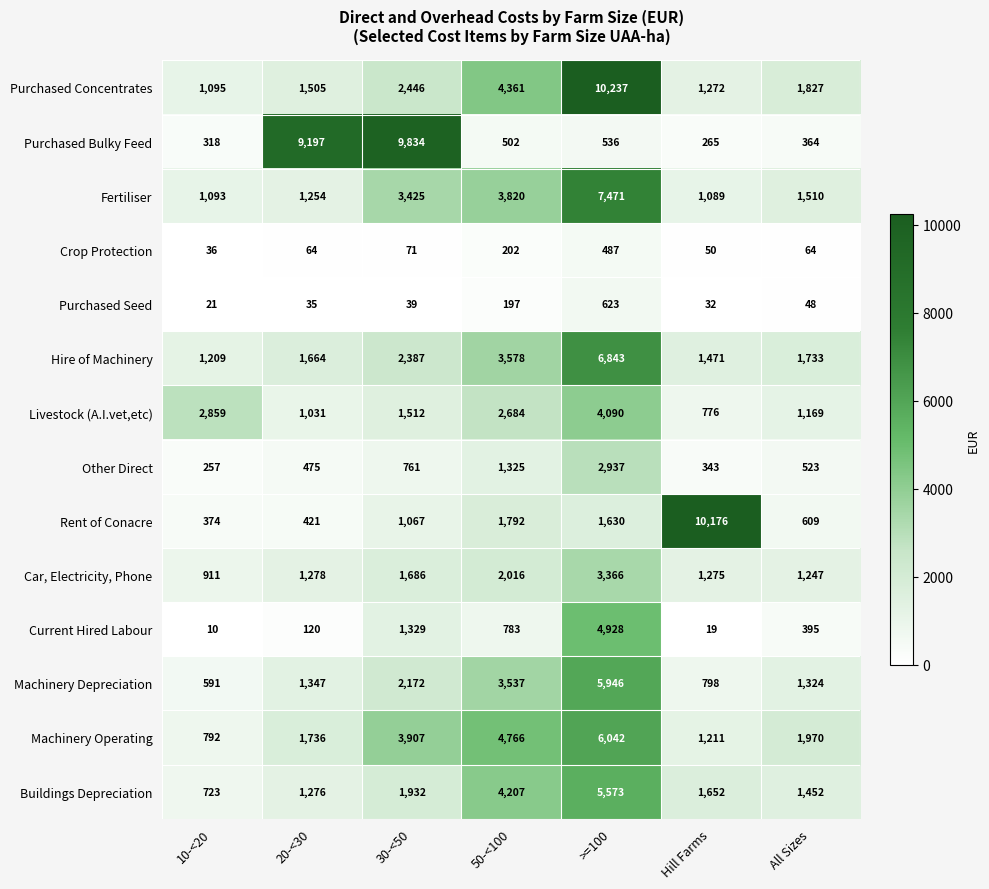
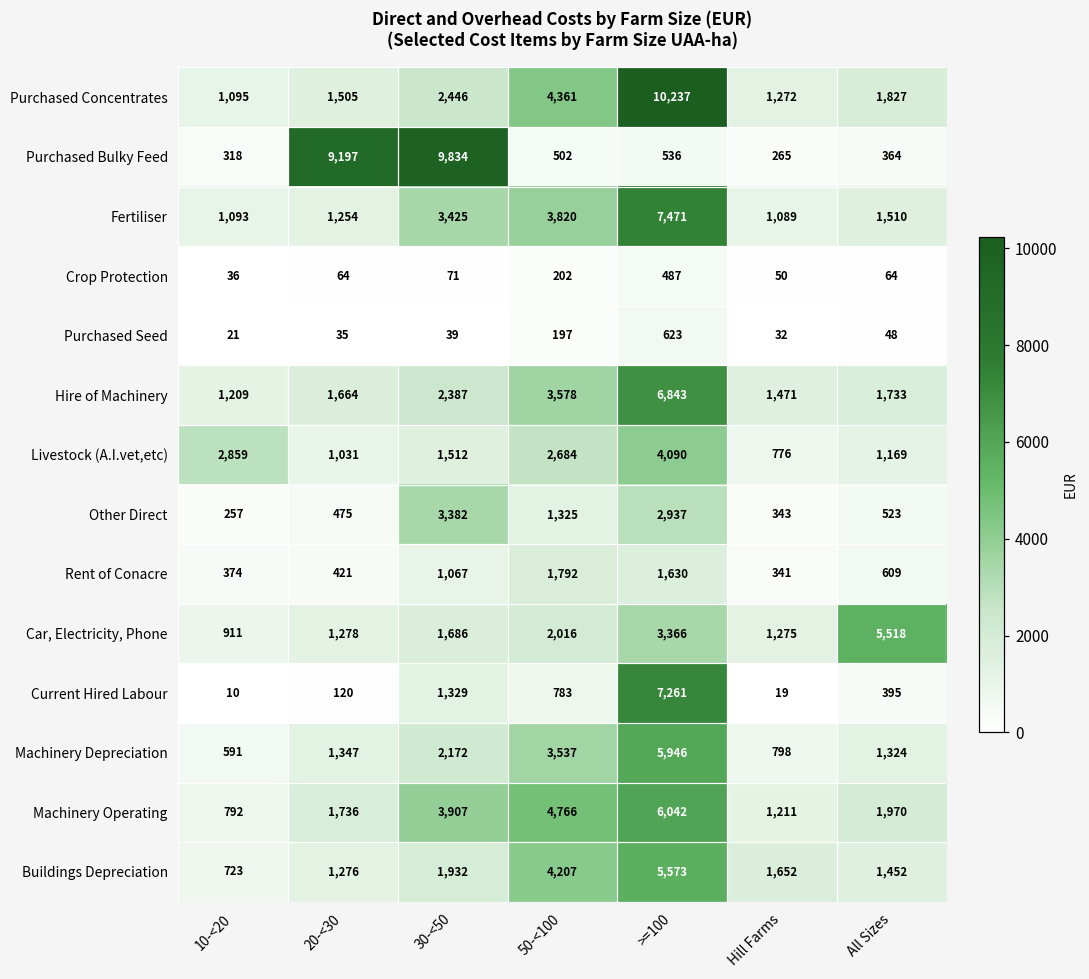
Other Direct, 30-<50: 761 -> 3,382
Rent of Conacre, Hill Farms: 10,176 -> 341
Car, Electricity, Phone, All Sizes: 1,247 -> 5,518
Current Hired Labour, >=100: 4,928 -> 7,261
